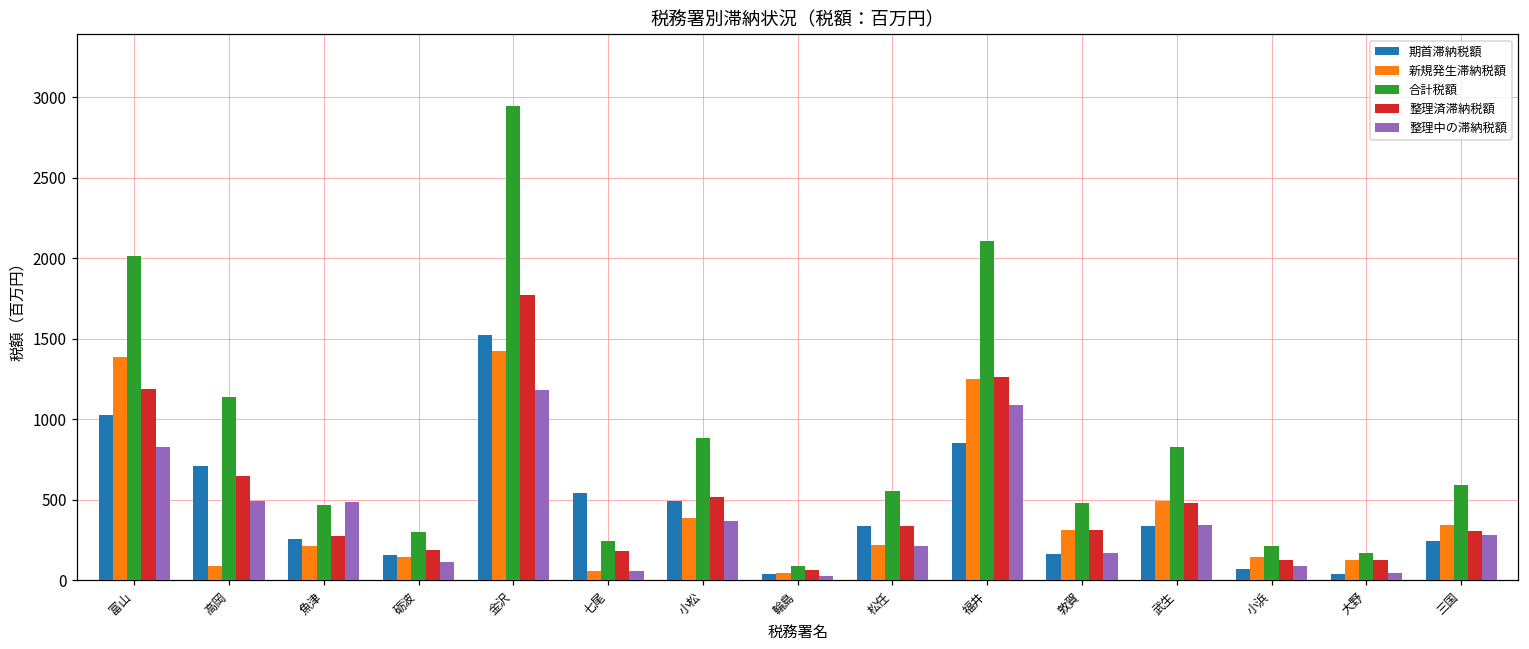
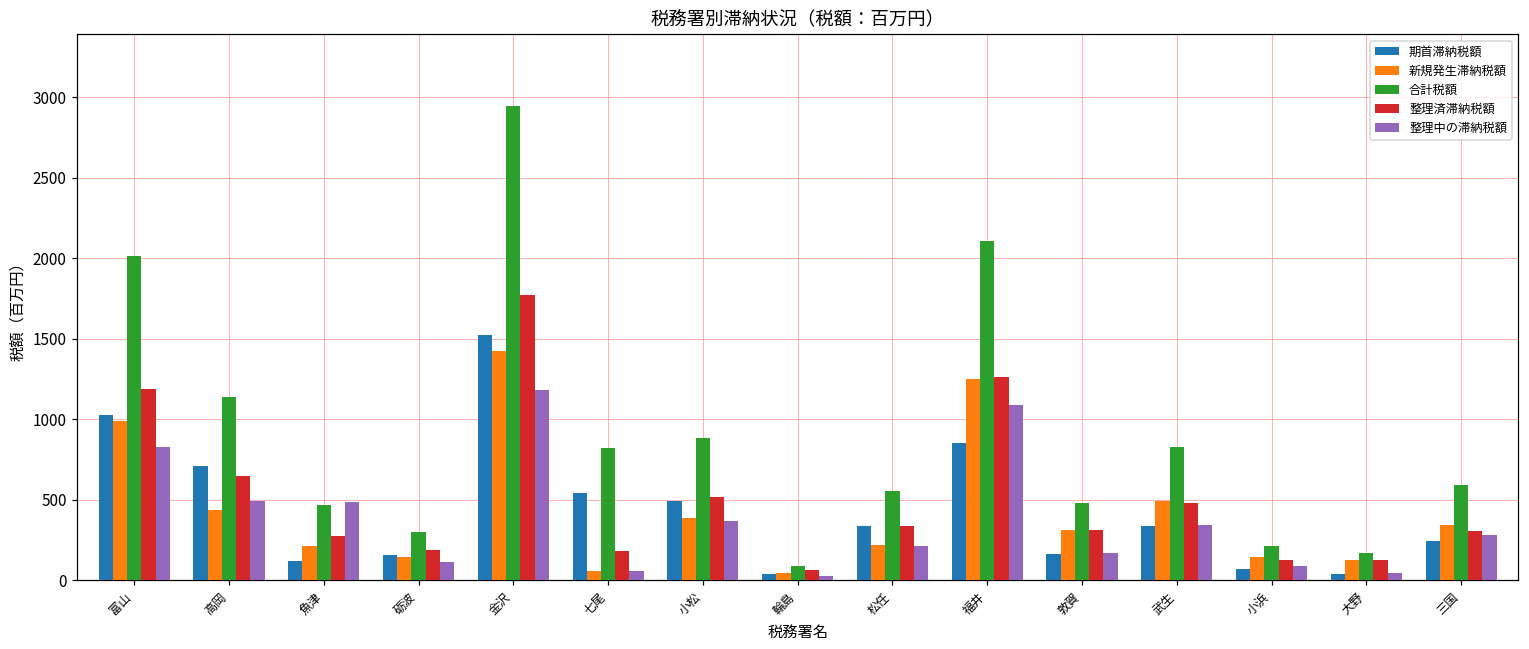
新規発生滞納税額, 富山: 1390 -> 990
新規発生滞納税額, 高岡: 90 -> 430
期首滞納税額, 魚津: 250 -> 120
合計税額, 七尾: 240 -> 820
